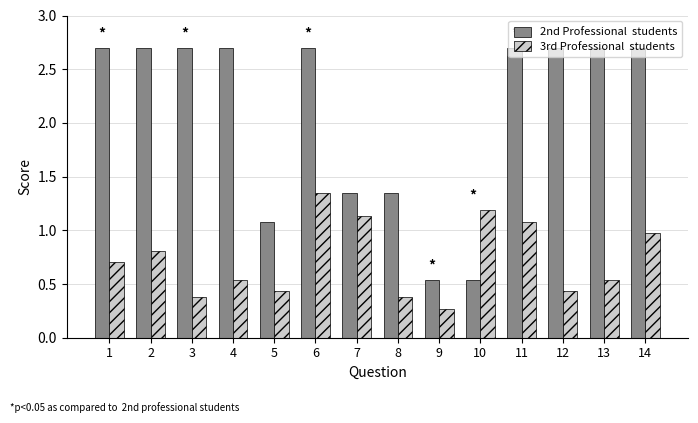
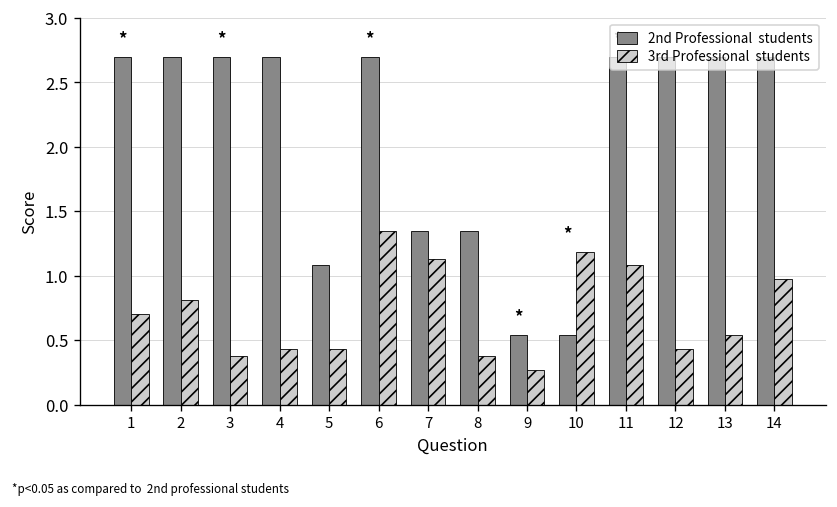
3rd Professional students, 4: 0.54 -> 0.43
